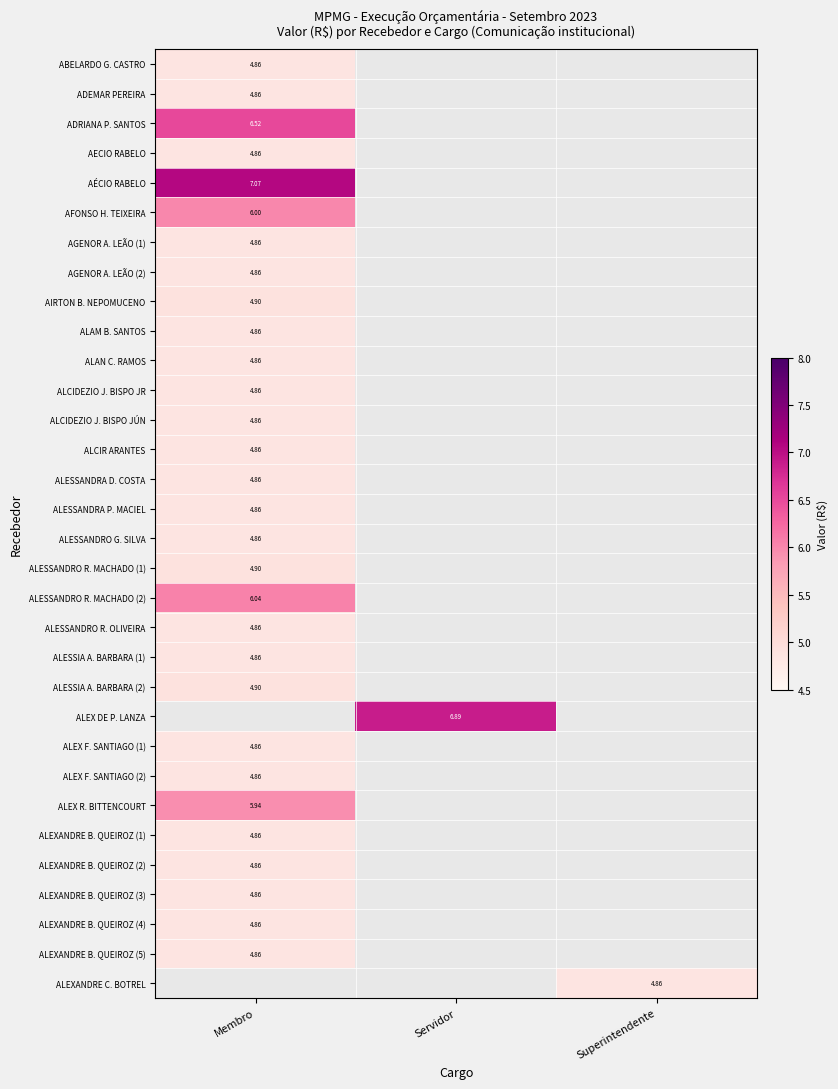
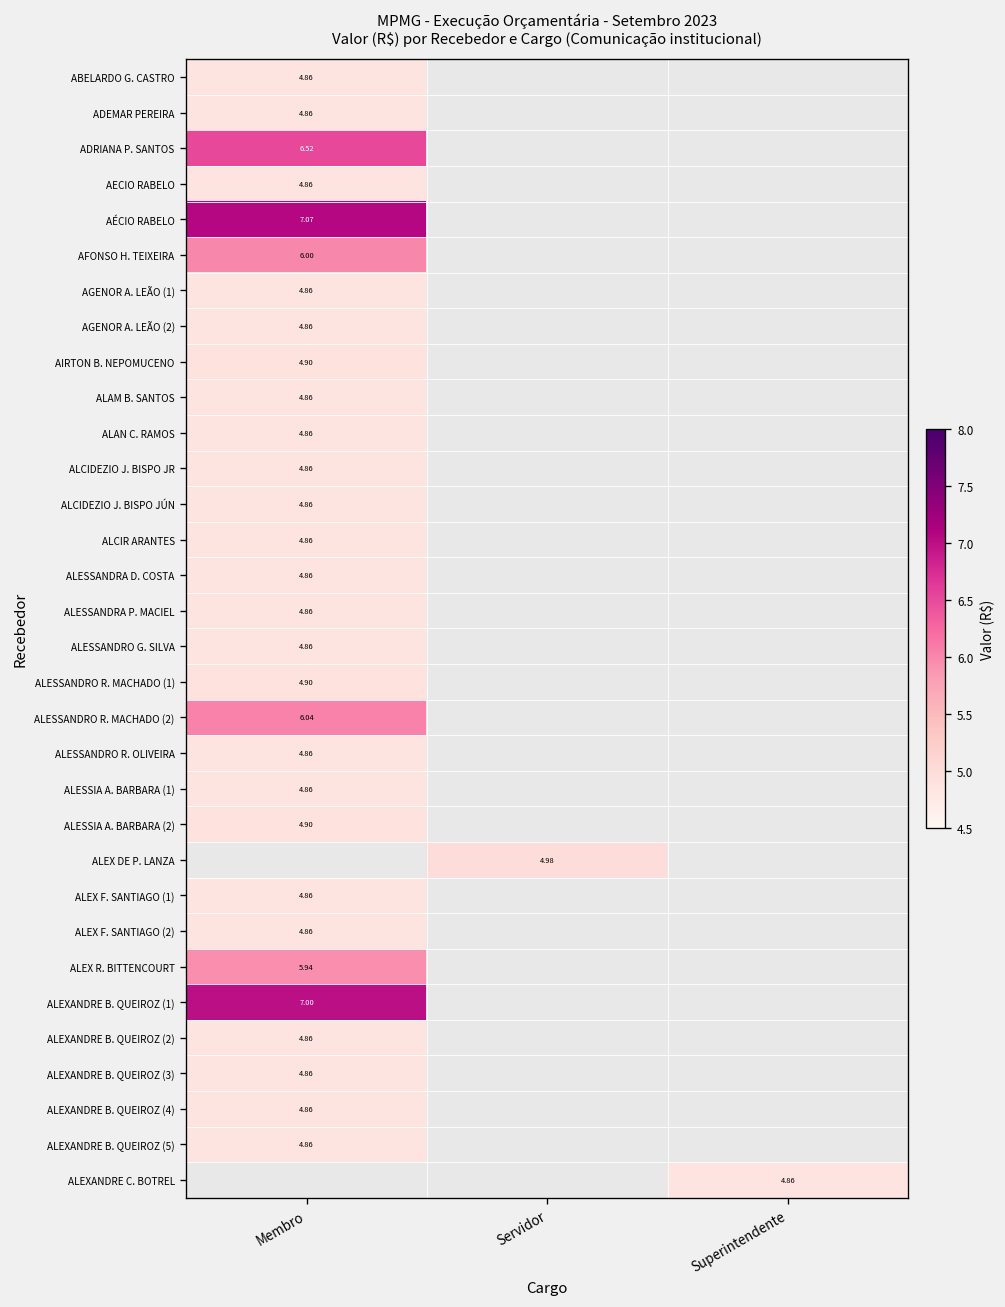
ALEX DE P. LANZA, Servidor: 6.89 -> 4.98
ALEXANDRE B. QUEIROZ (1), Membro: 4.86 -> 7.00
